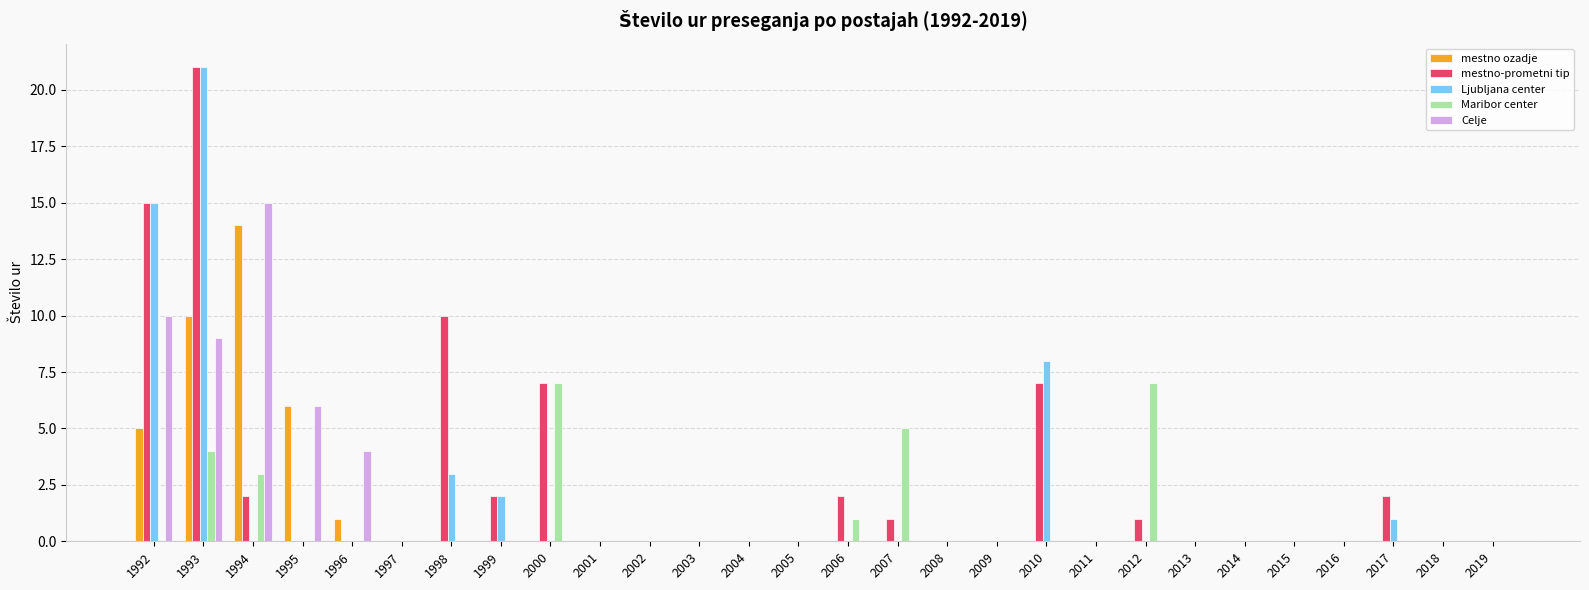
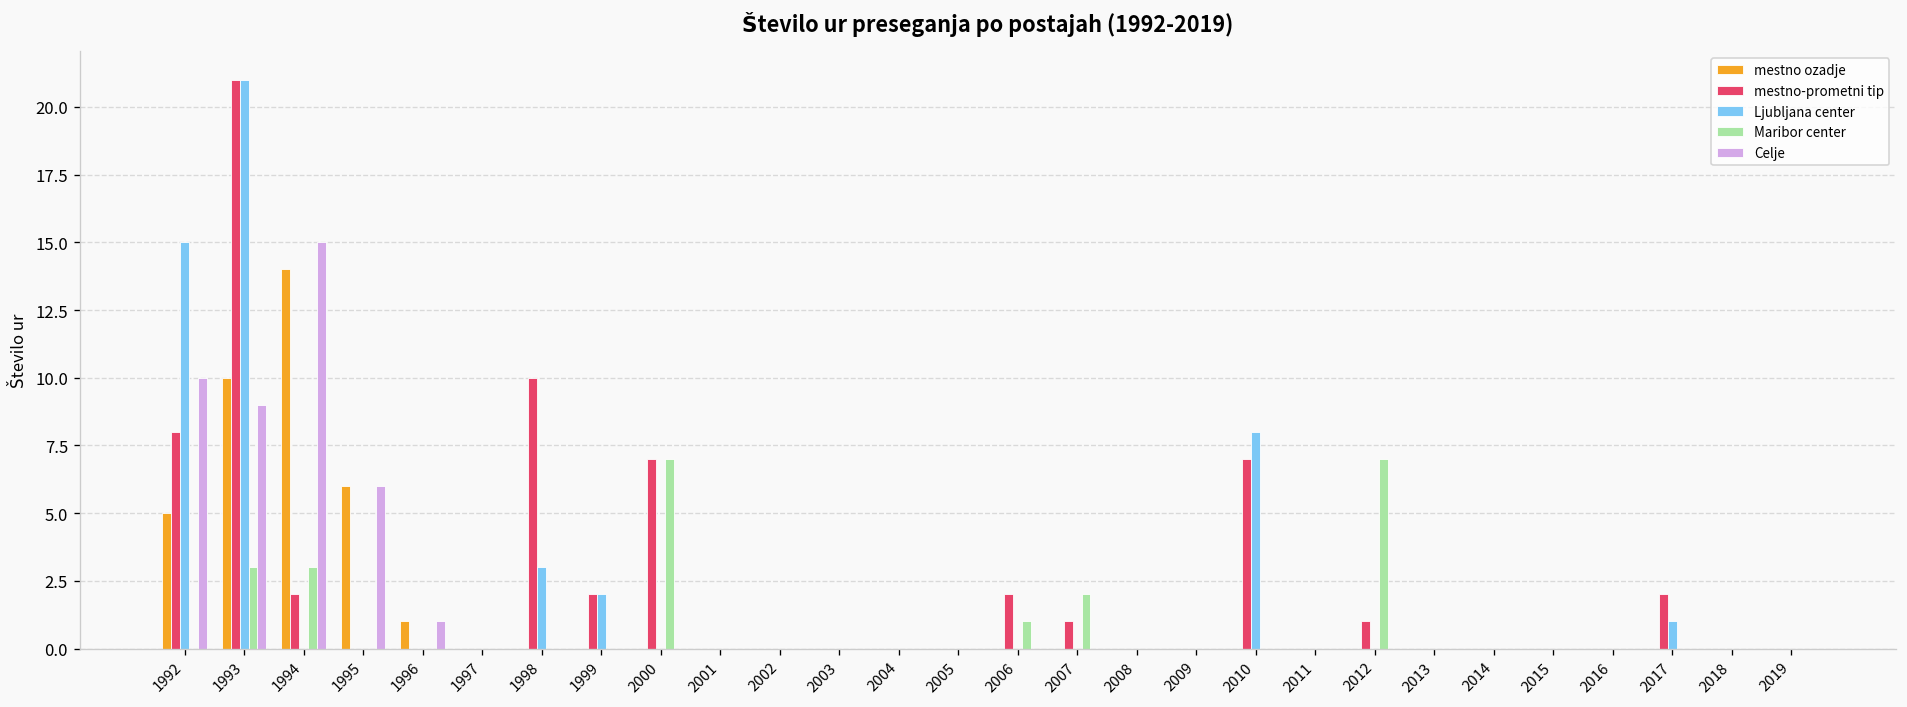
mestno-prometni tip, 1992: 15 -> 8
Maribor center, 1993: 4 -> 3
Celje, 1996: 4 -> 1
Maribor center, 2007: 5 -> 2
